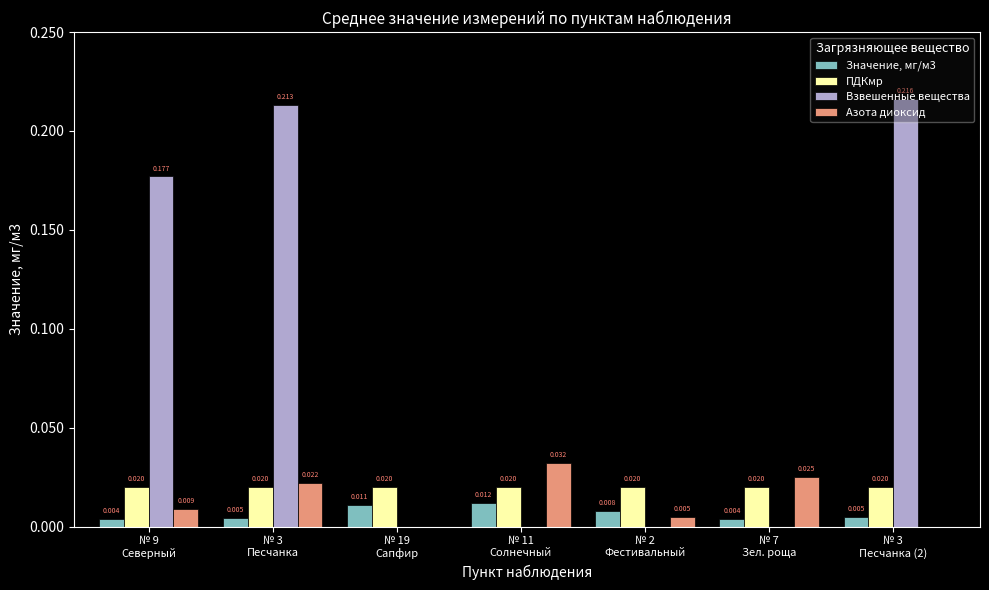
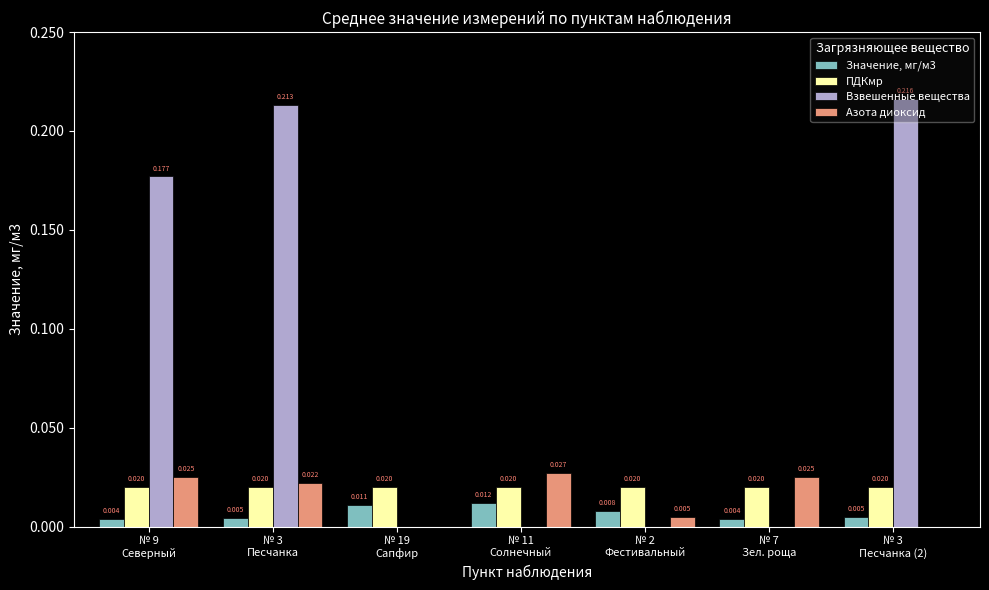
Азота диоксид, № 9 Северный: 0.009 -> 0.025
Азота диоксид, № 11 Солнечный: 0.032 -> 0.027
